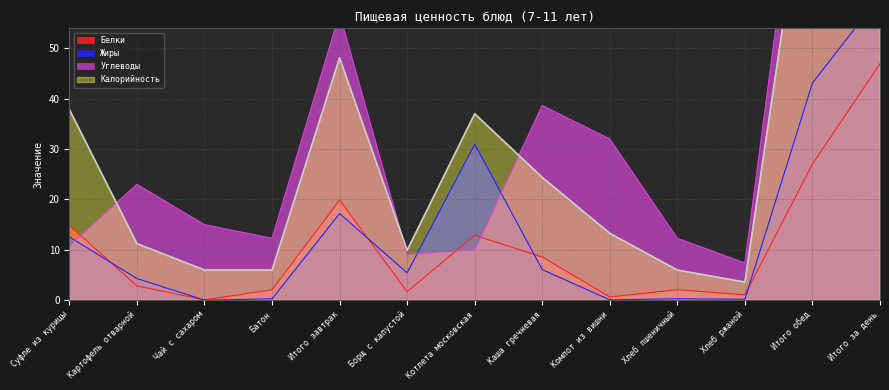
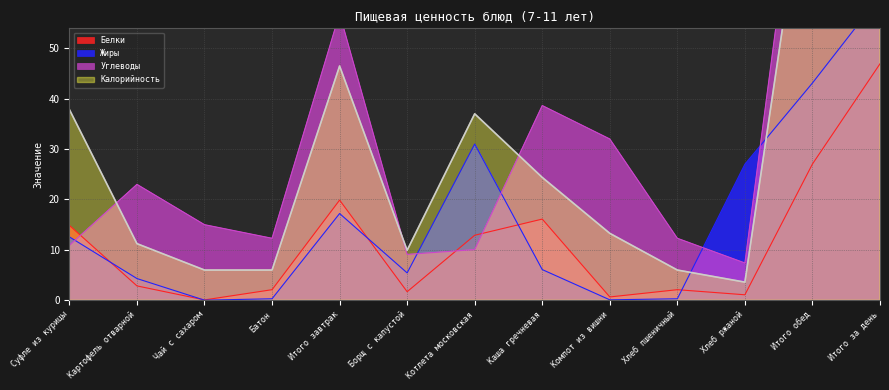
Калорийность, Итого завтрак: 48 -> 46
Белки, Каша гречневая: 9 -> 16
Жиры, Хлеб ржаной: 0 -> 27
